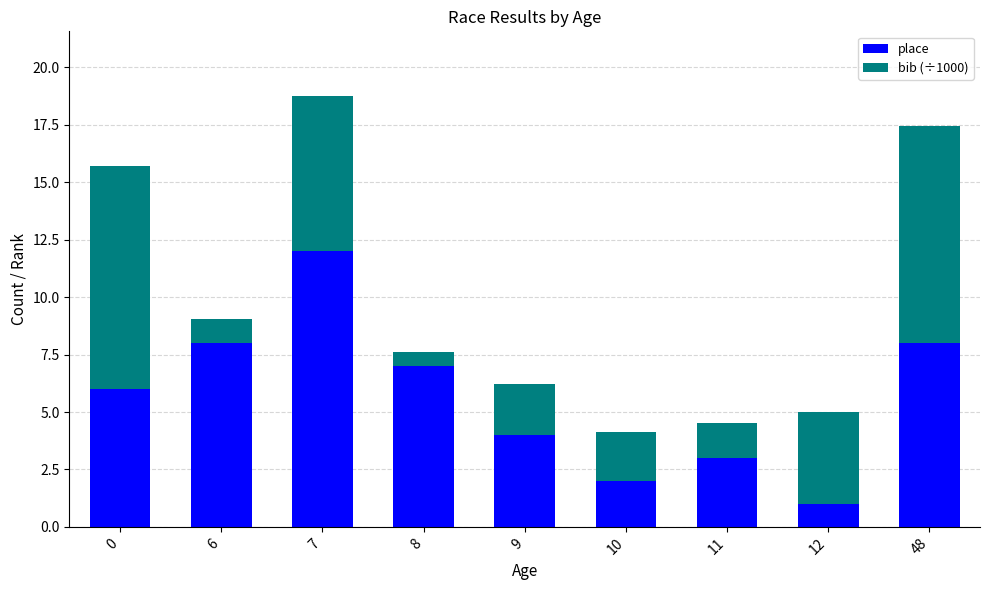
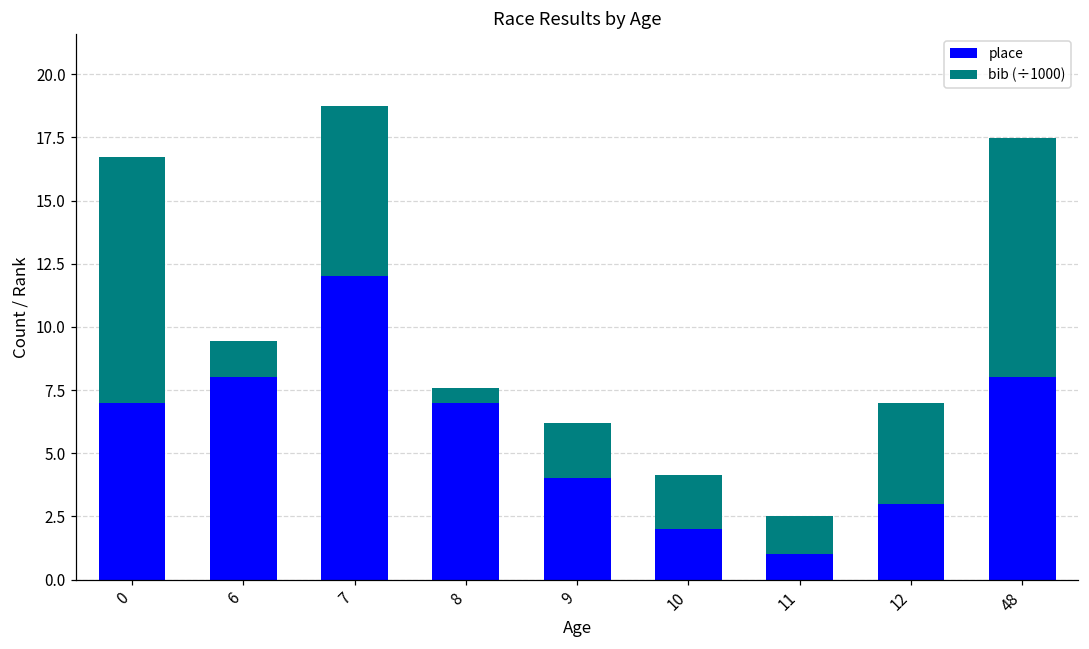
place, 0: 6 -> 7
bib (÷1000), 6: 1.1 -> 1.5
place, 11: 3 -> 1
place, 12: 1 -> 3
